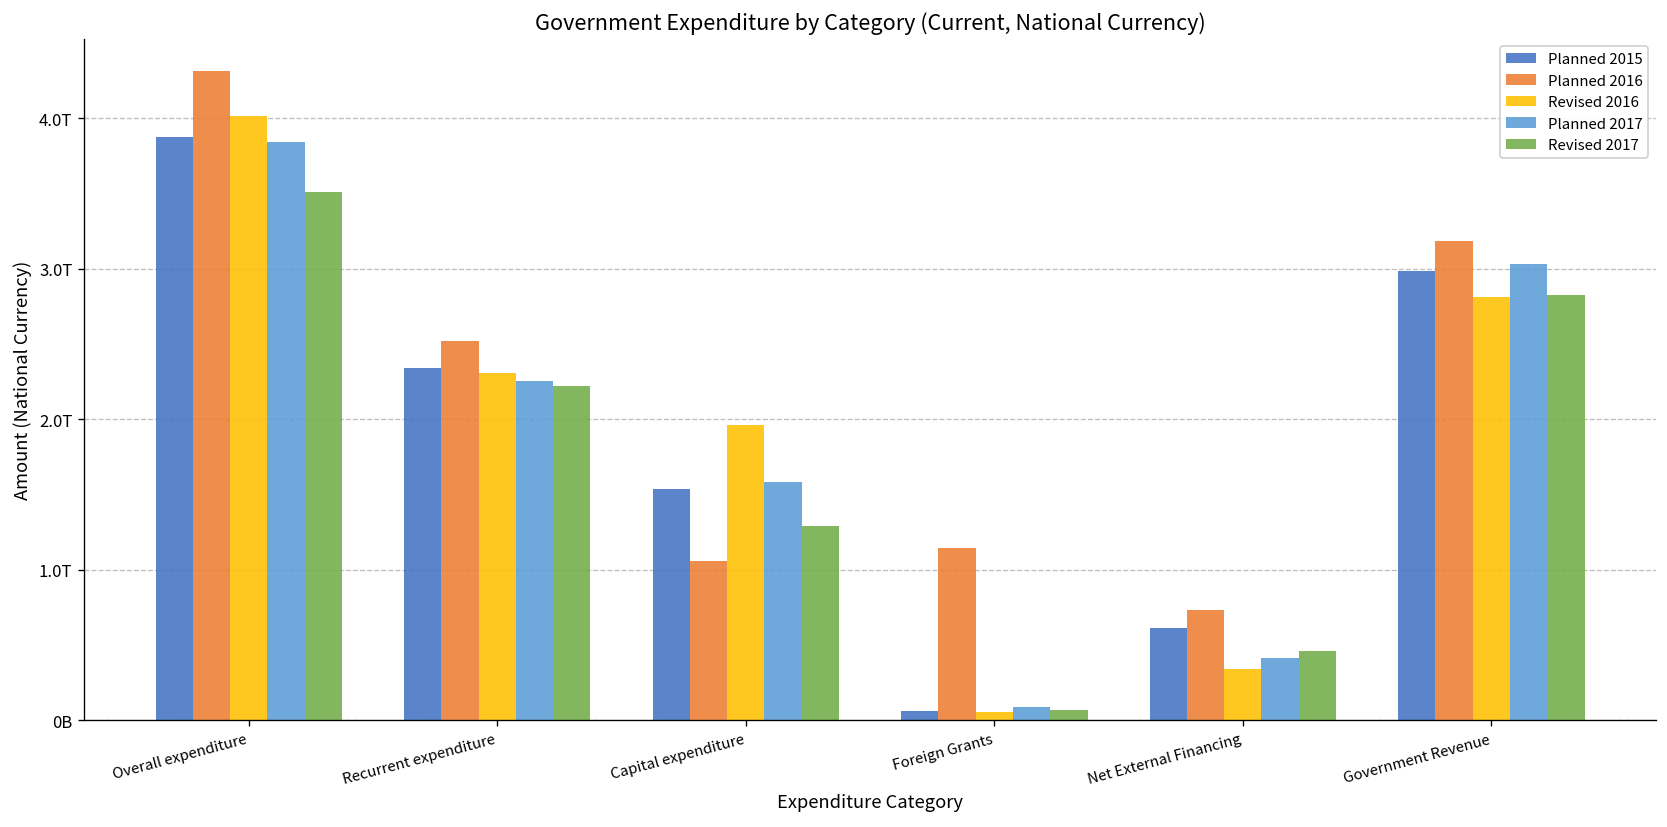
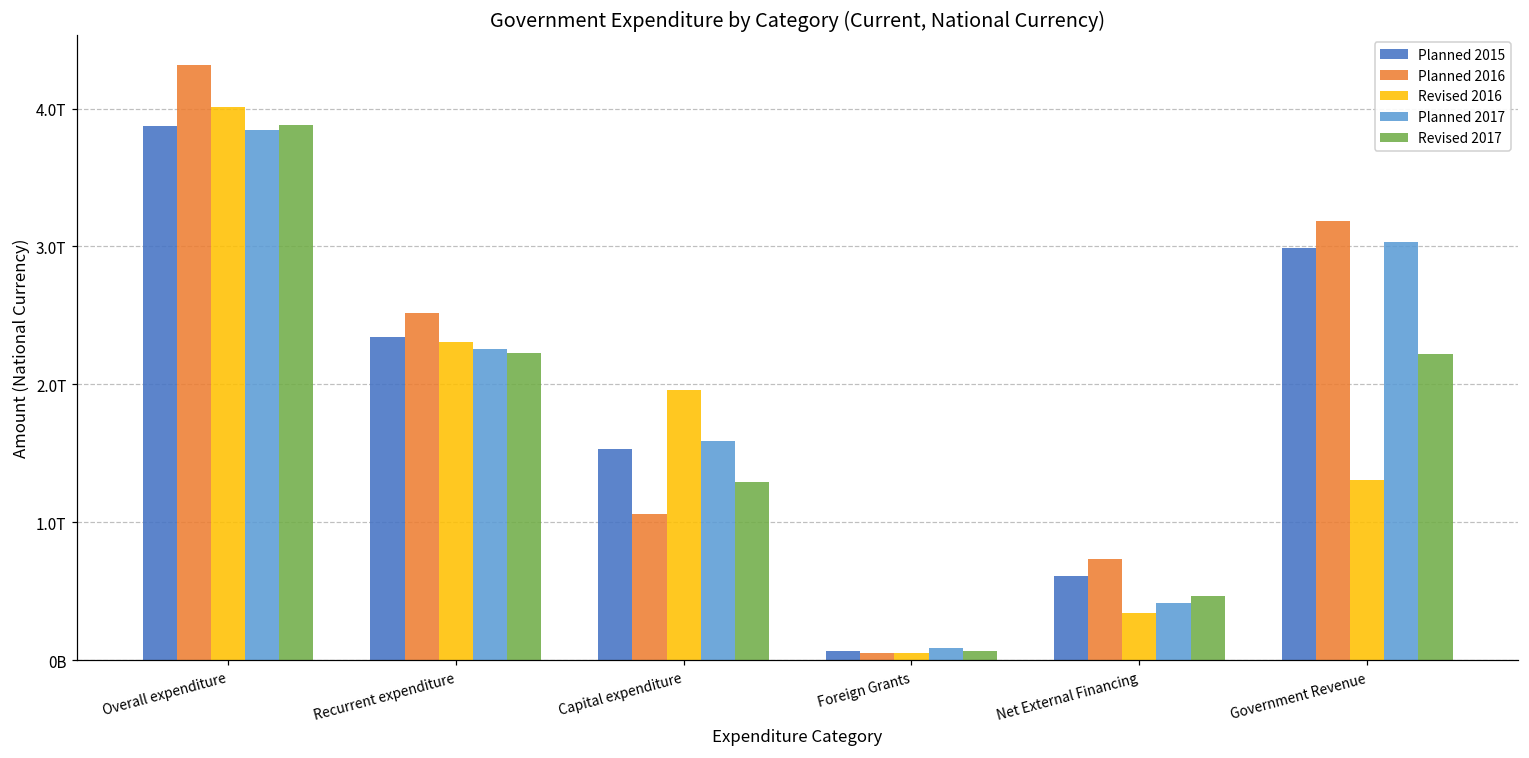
Revised 2017, Overall expenditure: 3.51T -> 3.88T
Planned 2016, Foreign Grants: 1.15T -> 0.05T
Revised 2016, Government Revenue: 2.81T -> 1.31T
Revised 2017, Government Revenue: 2.83T -> 2.22T
